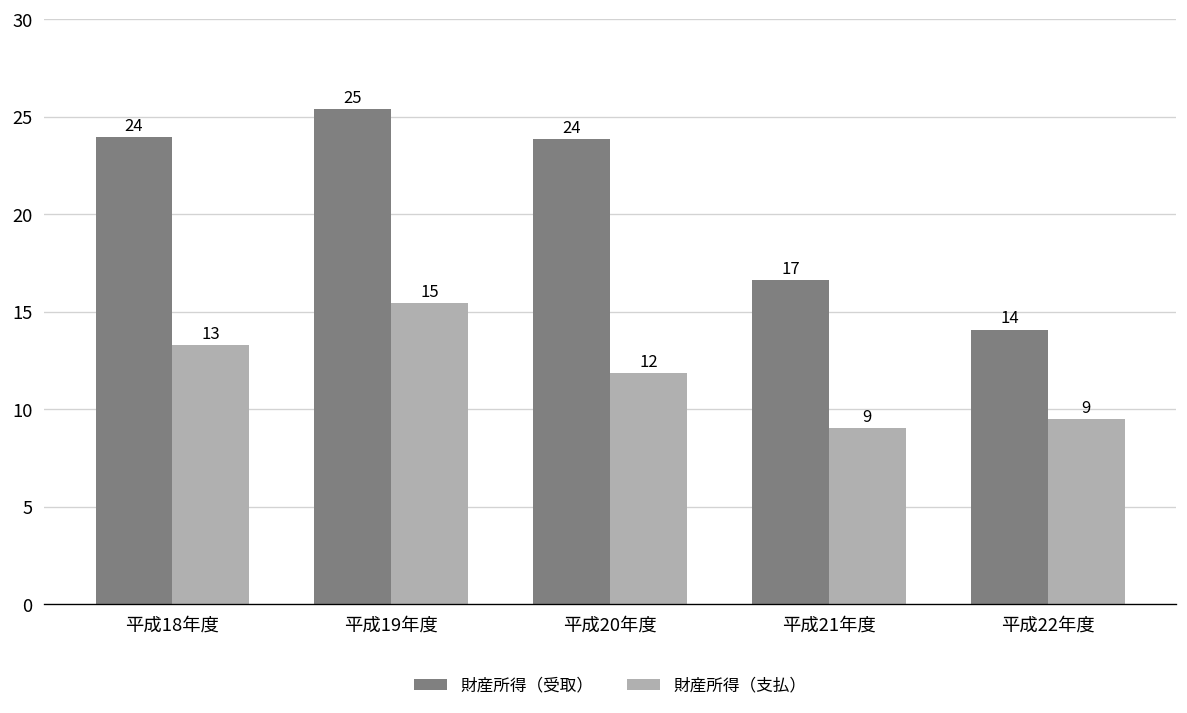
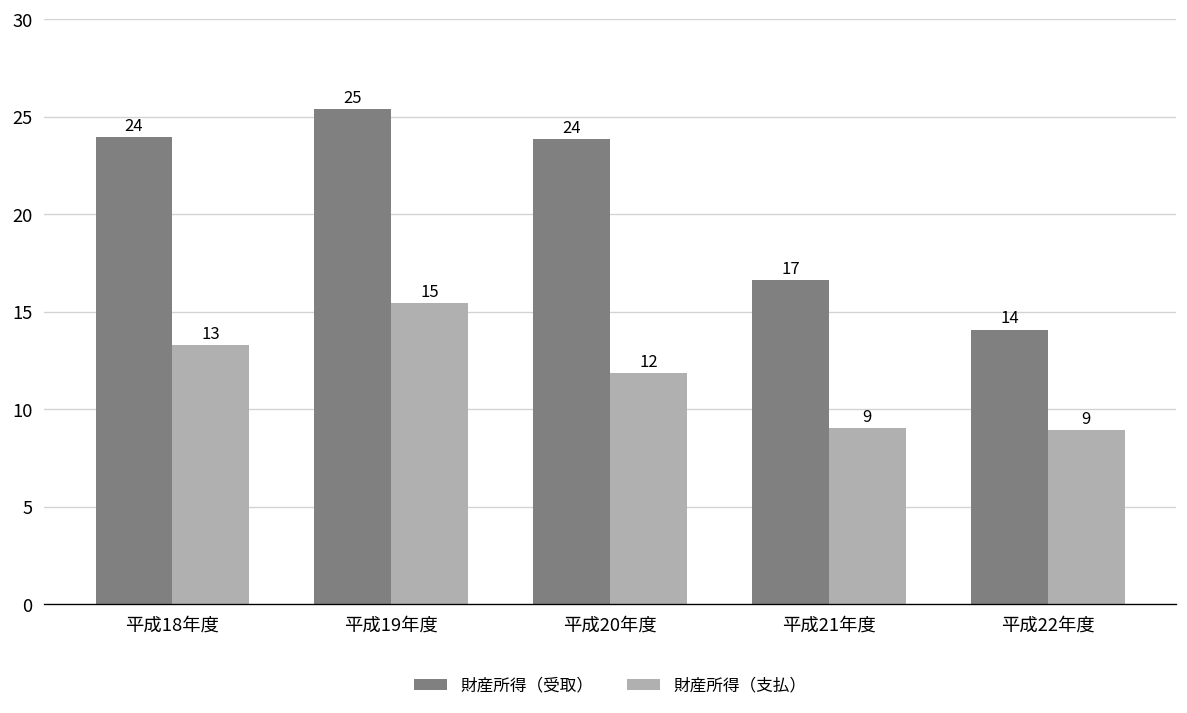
財産所得（支払）, 平成22年度: 9.5 -> 8.9
